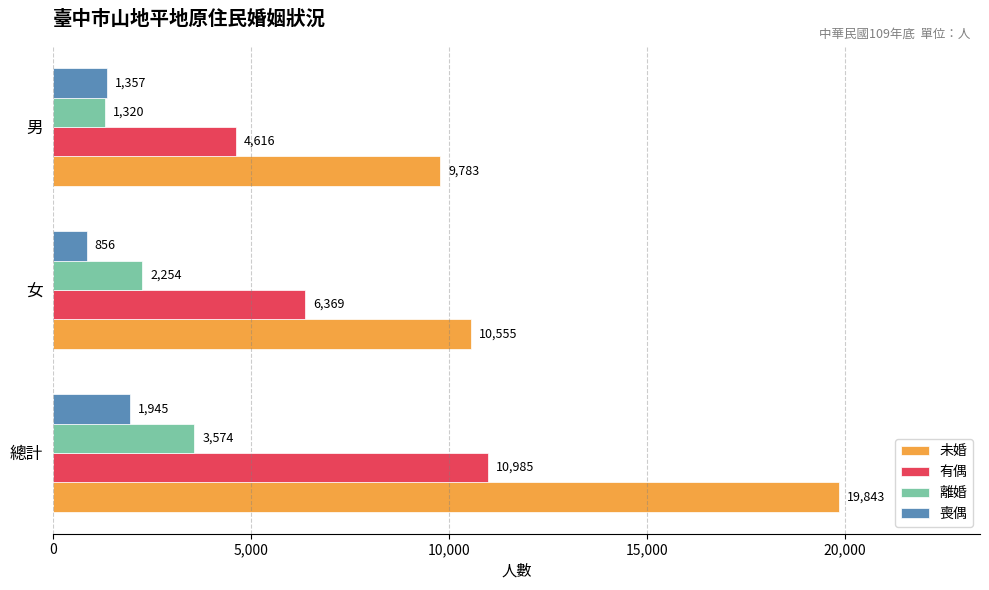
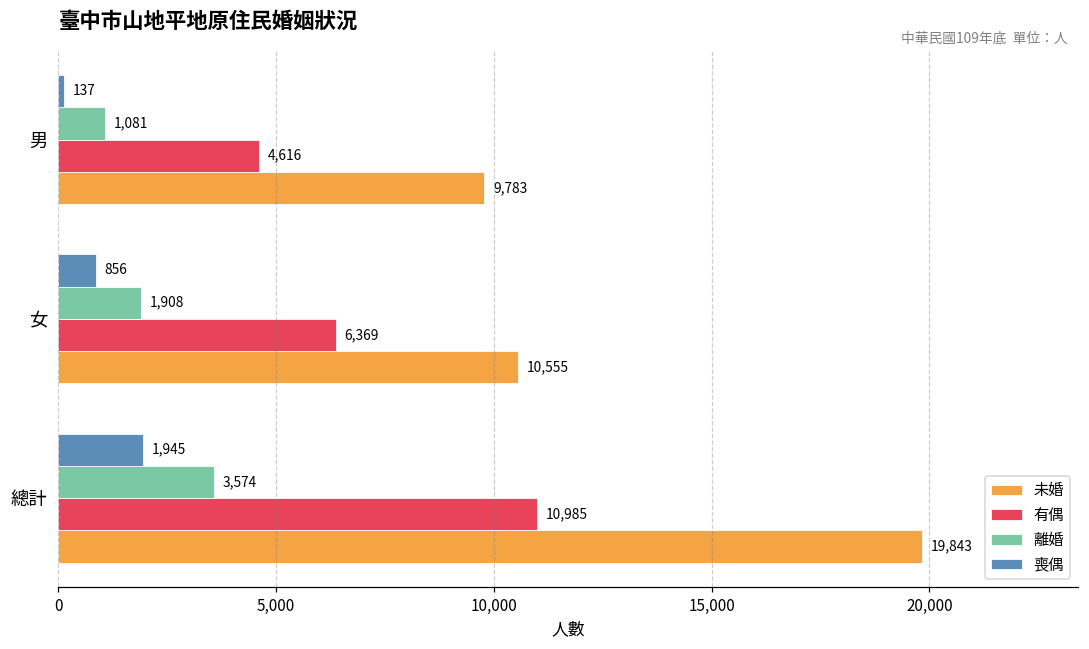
喪偶, 男: 1,357 -> 137
離婚, 男: 1,320 -> 1,081
離婚, 女: 2,254 -> 1,908
